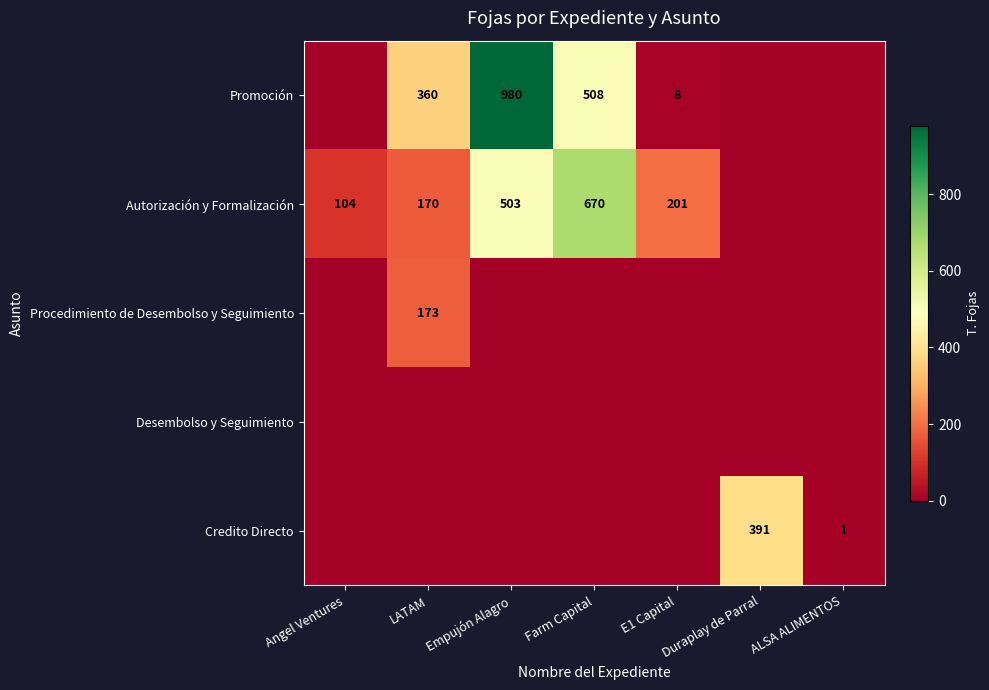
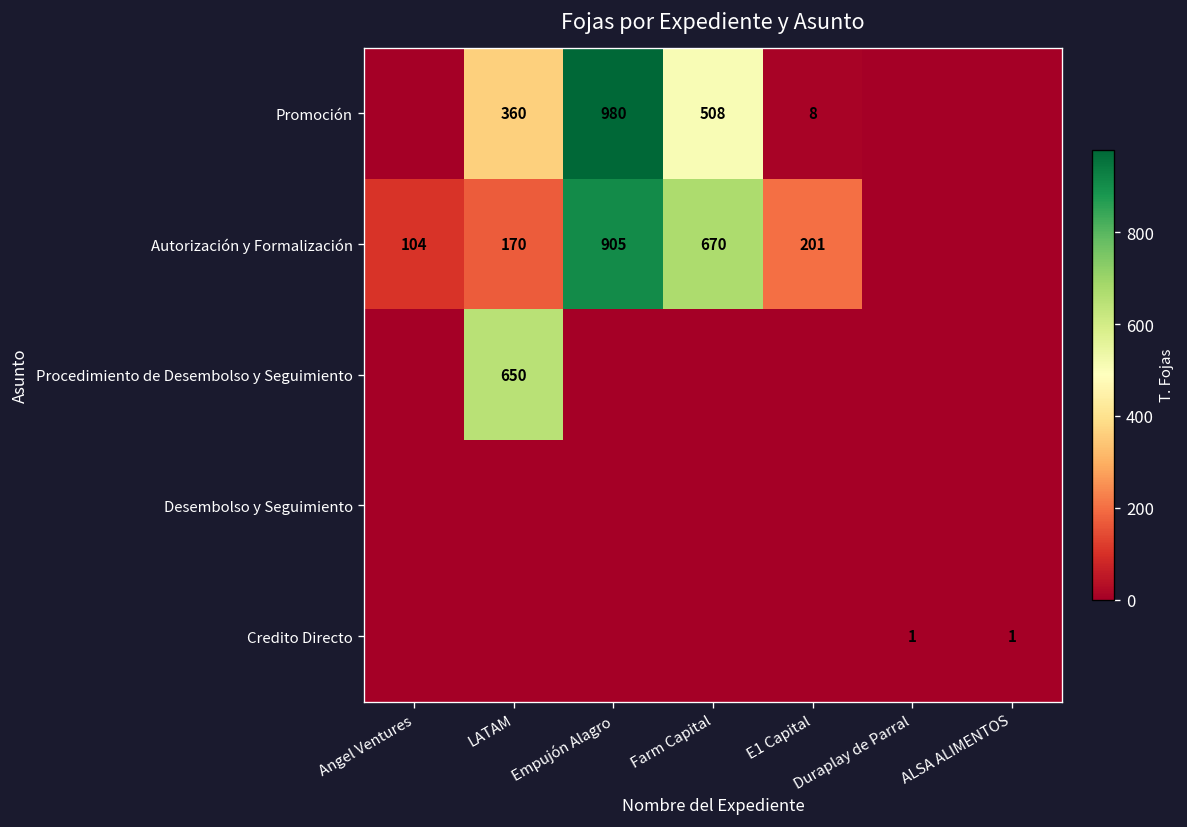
Autorización y Formalización, Empujón Alagro: 503 -> 905
Procedimiento de Desembolso y Seguimiento, LATAM: 173 -> 650
Credito Directo, Duraplay de Parral: 391 -> 1
